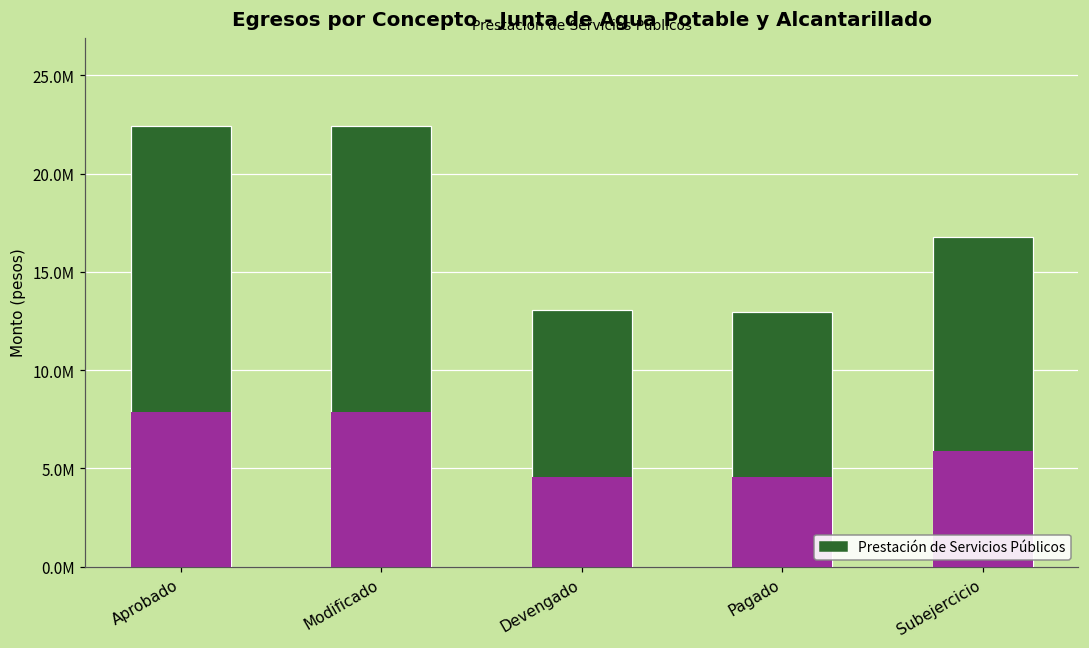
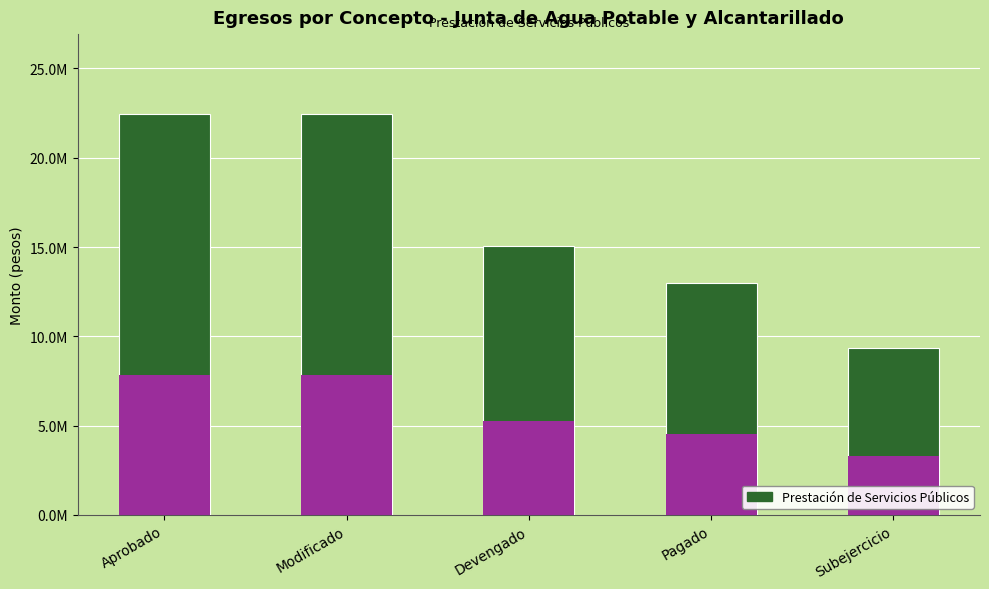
Devengado: 13100000 -> 15100000
Subejercicio: 16800000 -> 9400000
